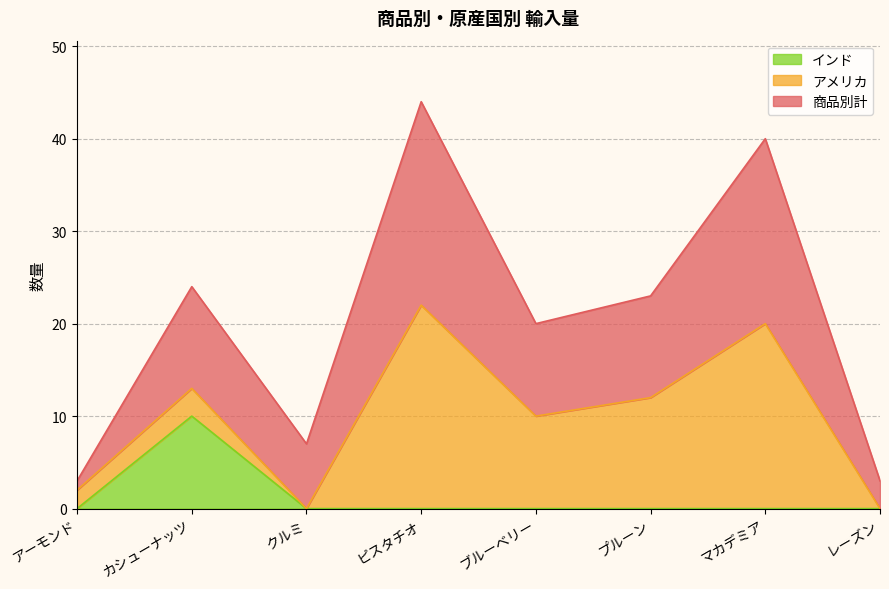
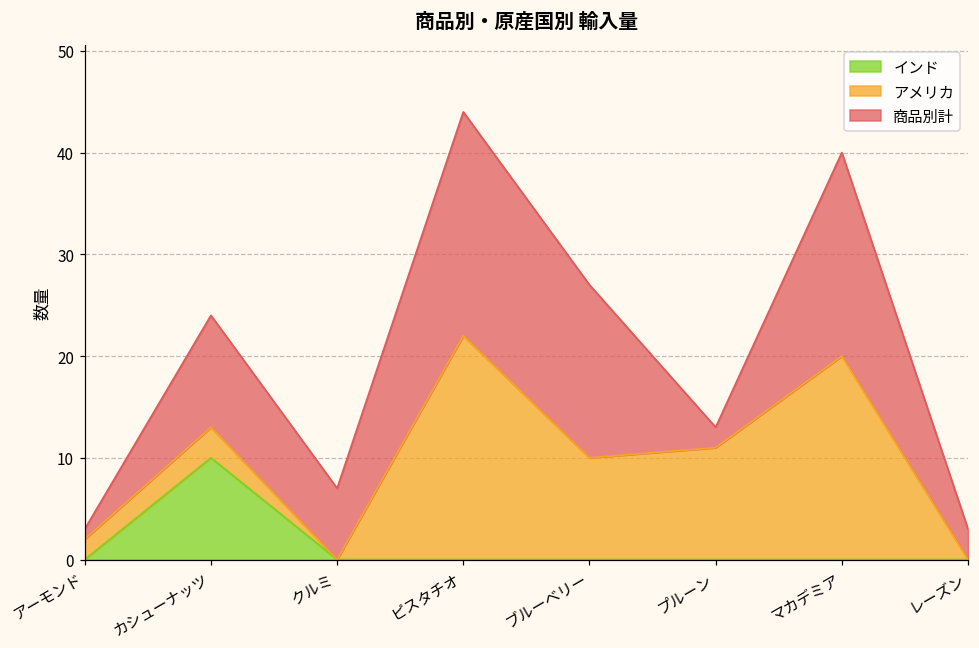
商品別計, ブルーベリー: 10 -> 17
アメリカ, プルーン: 12 -> 11
商品別計, プルーン: 11 -> 2
